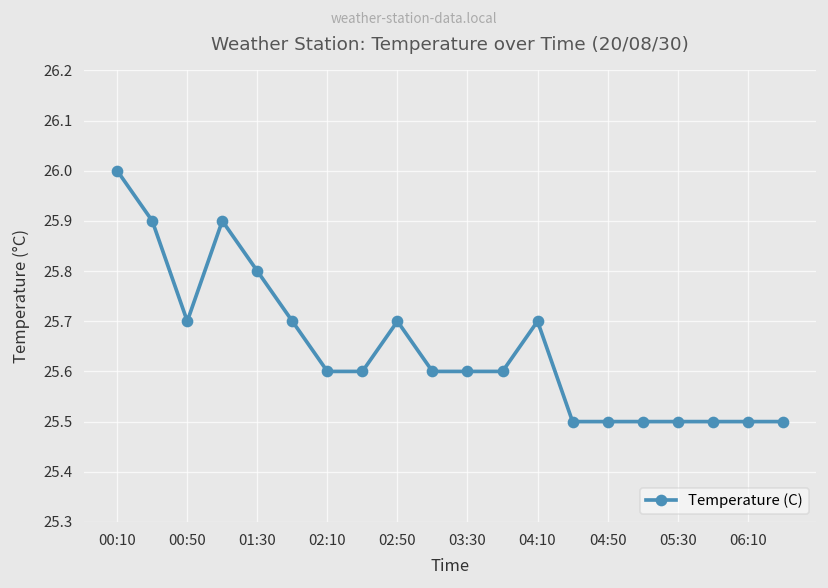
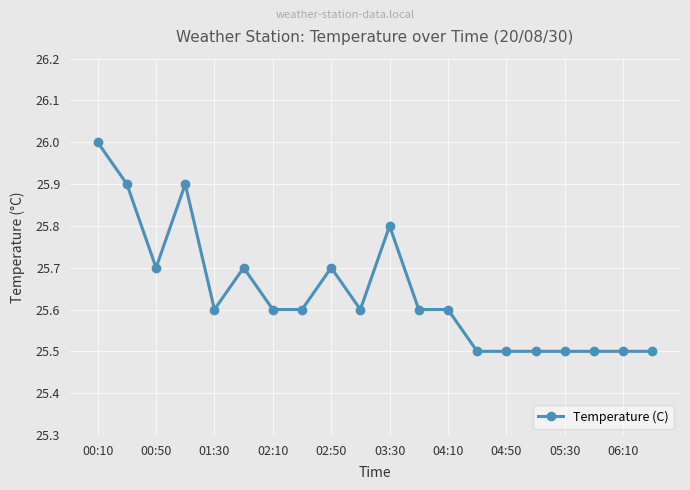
01:30: 25.8 -> 25.6
03:30: 25.6 -> 25.8
04:10: 25.7 -> 25.6
